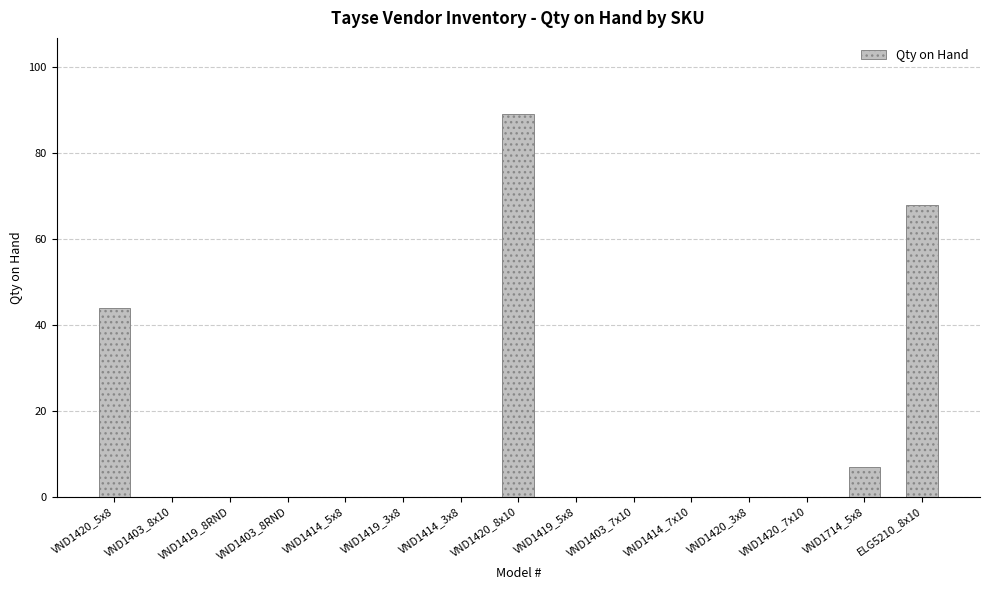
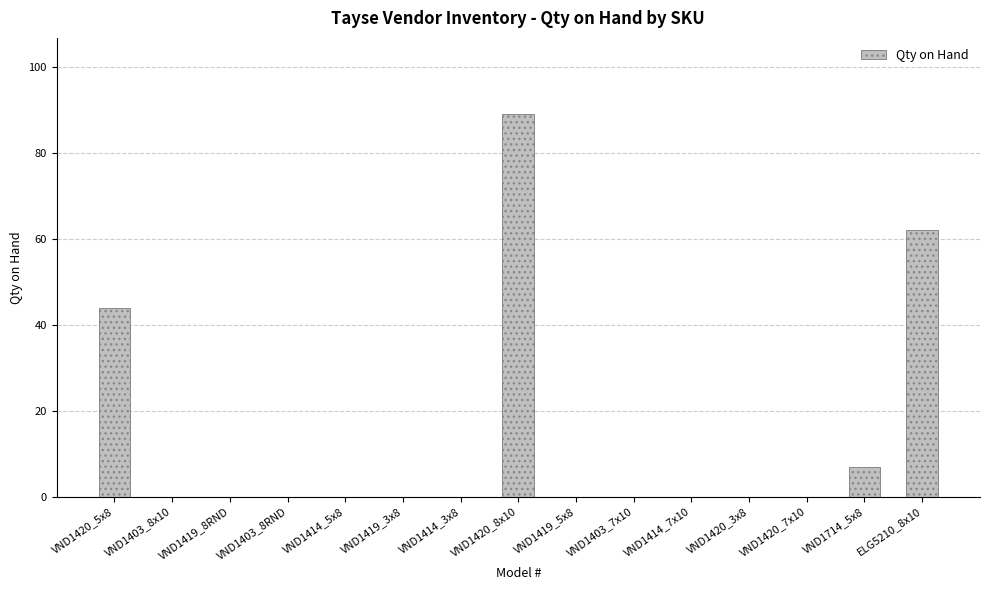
ELG5210_8x10: 68 -> 62
